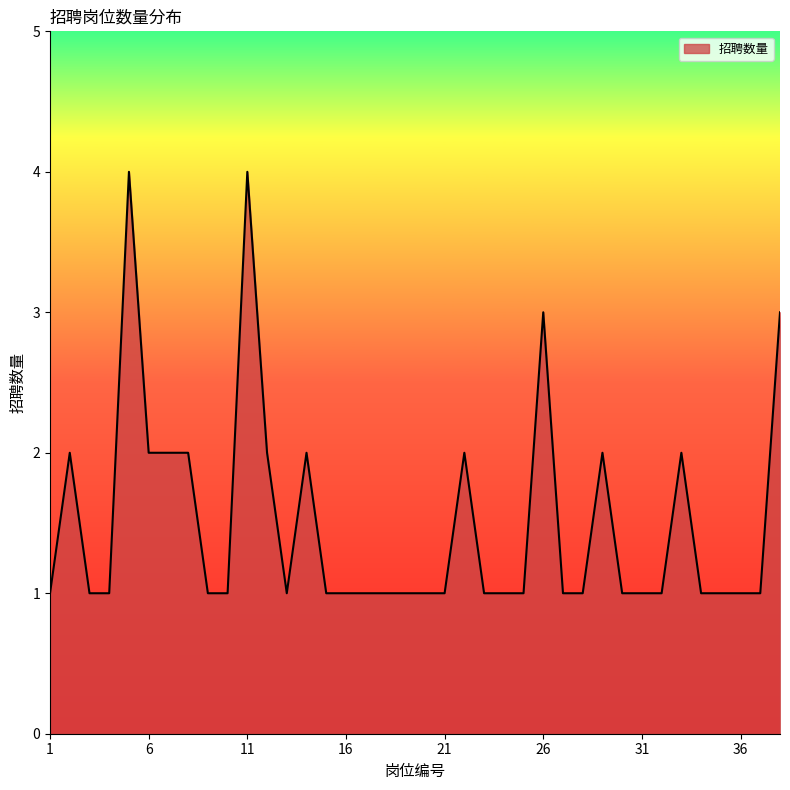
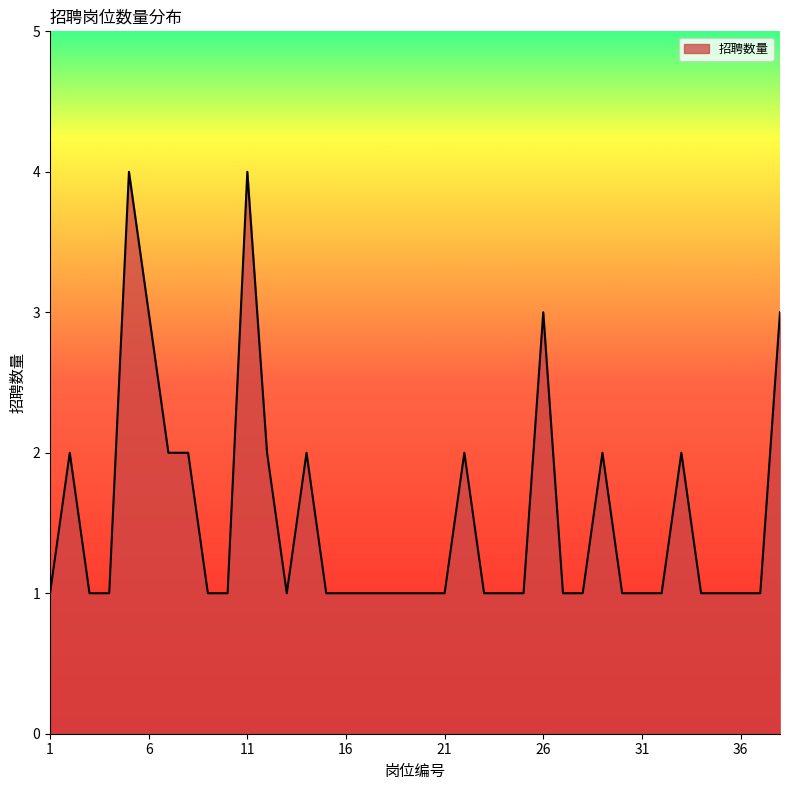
6: 2 -> 3
